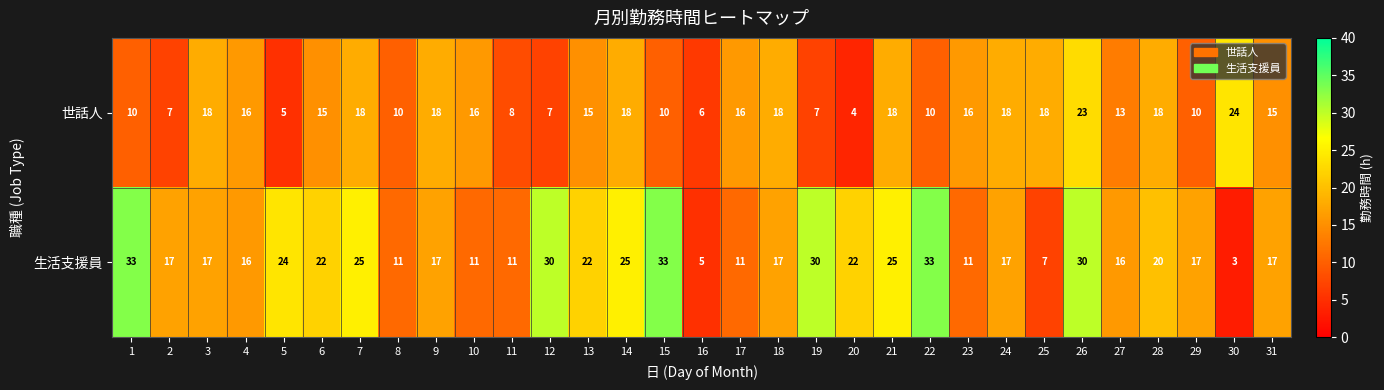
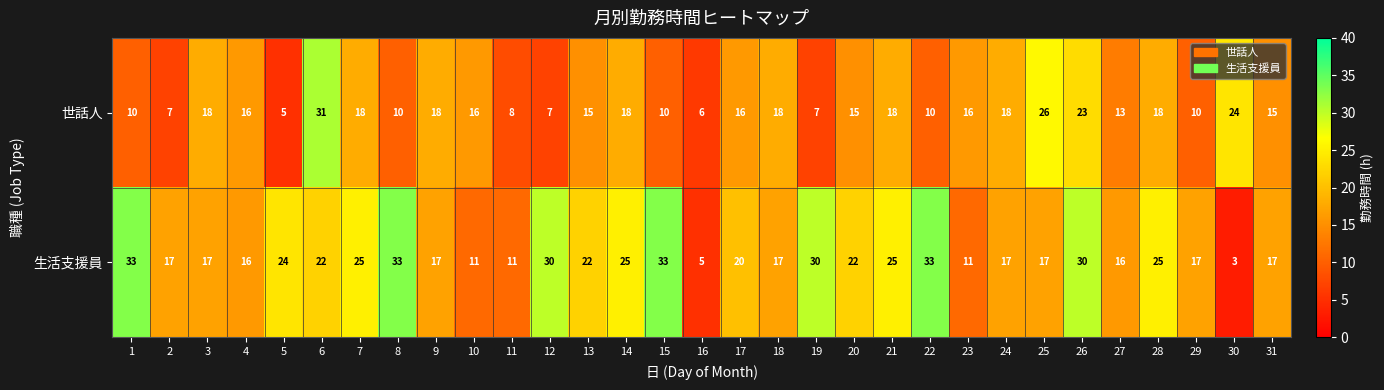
世話人, 6: 15 -> 31
世話人, 20: 4 -> 15
世話人, 25: 18 -> 26
生活支援員, 8: 11 -> 33
生活支援員, 17: 11 -> 20
生活支援員, 25: 7 -> 17
生活支援員, 28: 20 -> 25
